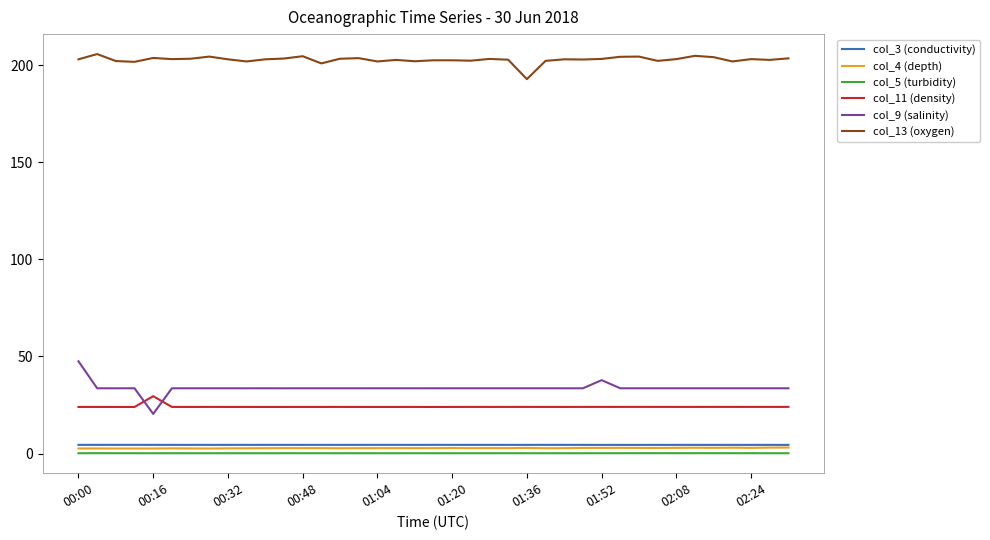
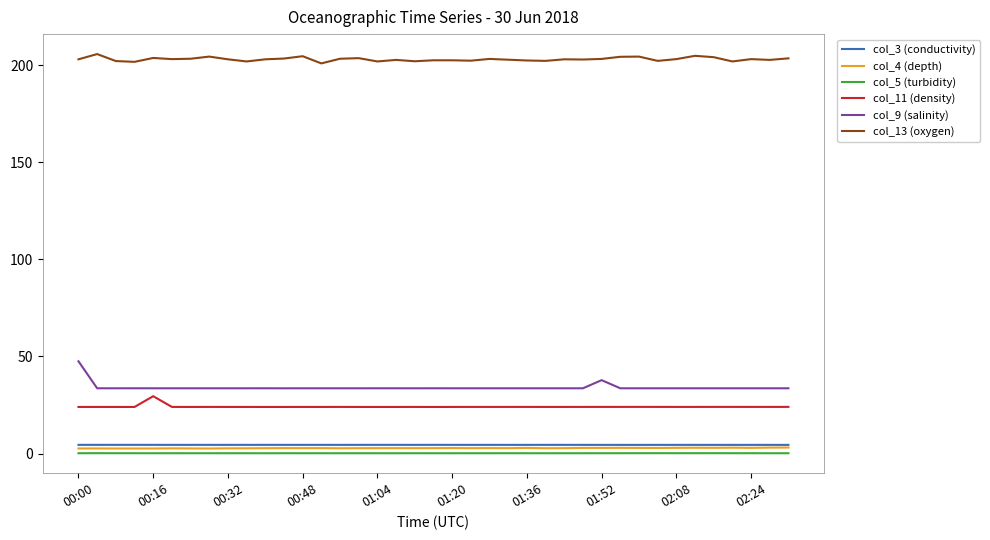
col_9 (salinity), 00:16: 20 -> 34
col_13 (oxygen), 01:36: 193 -> 202
